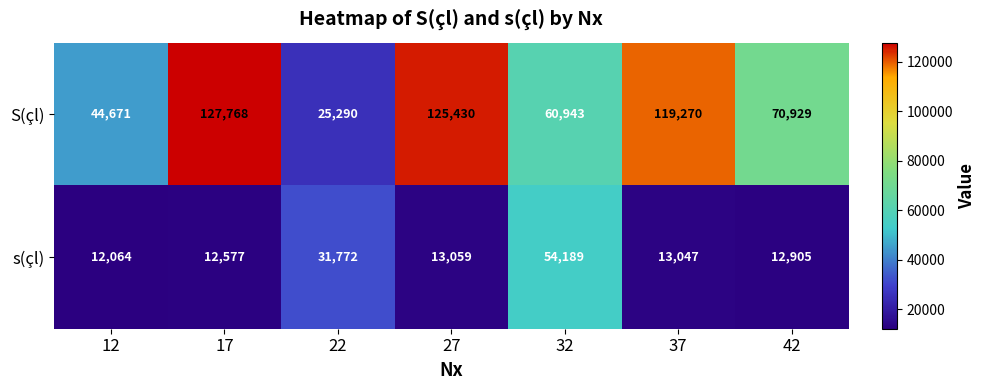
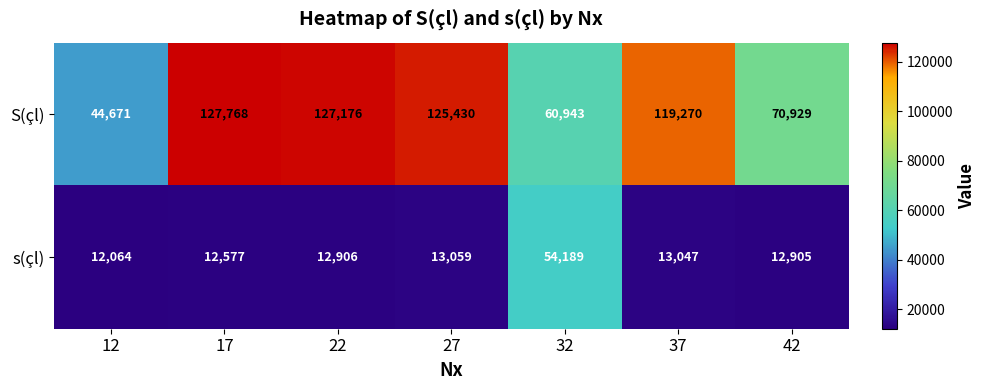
S(çl), 22: 25,290 -> 127,176
s(çl), 22: 31,772 -> 12,906
